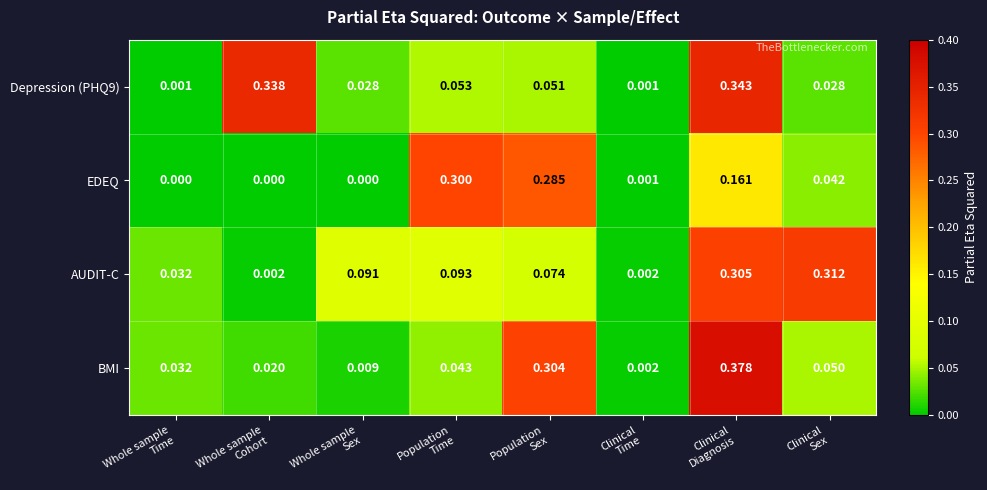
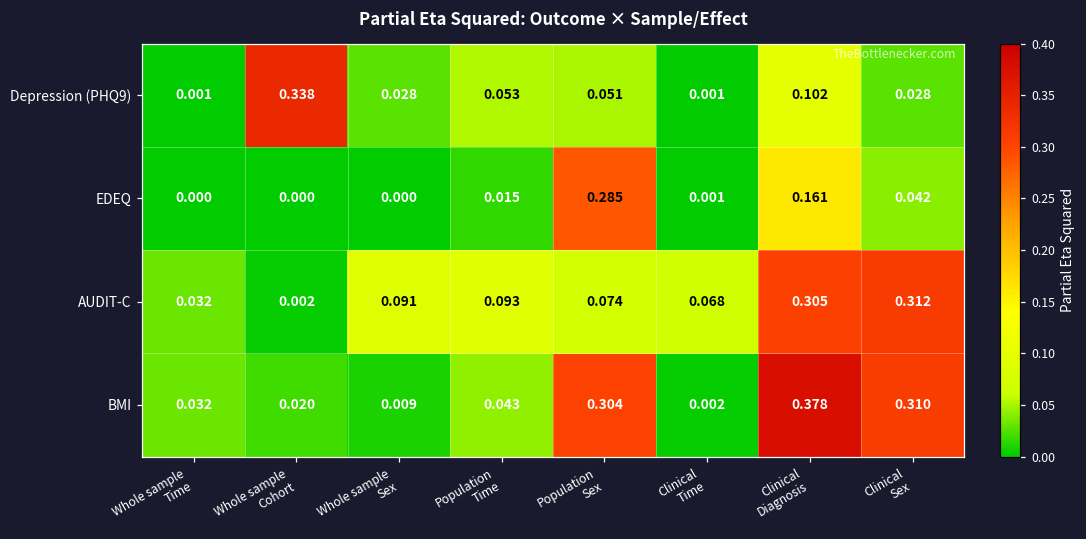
Depression (PHQ9), Clinical Diagnosis: 0.343 -> 0.102
EDEQ, Population Time: 0.300 -> 0.015
AUDIT-C, Clinical Time: 0.002 -> 0.068
BMI, Clinical Sex: 0.050 -> 0.310
